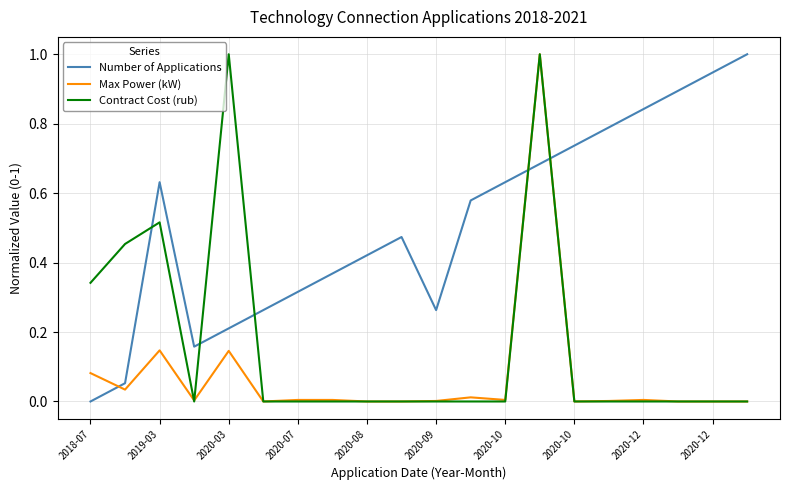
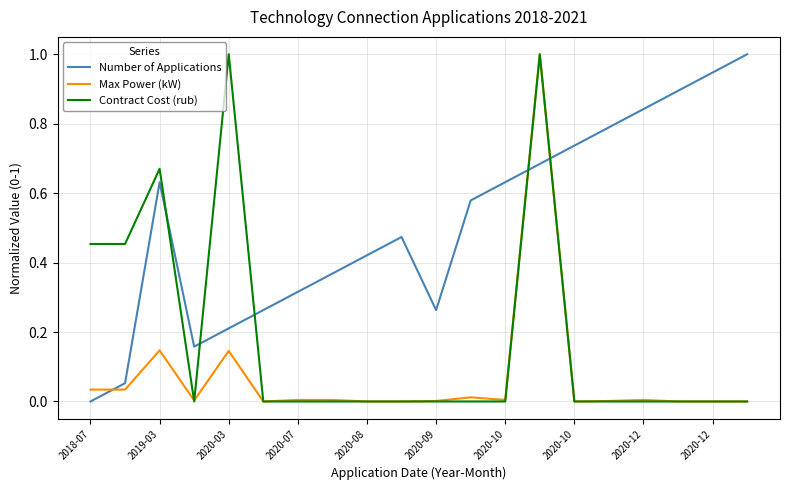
Max Power (kW), 2018-07: 0.08 -> 0.03
Contract Cost (rub), 2018-07: 0.34 -> 0.45
Contract Cost (rub), 2019-03: 0.52 -> 0.67
